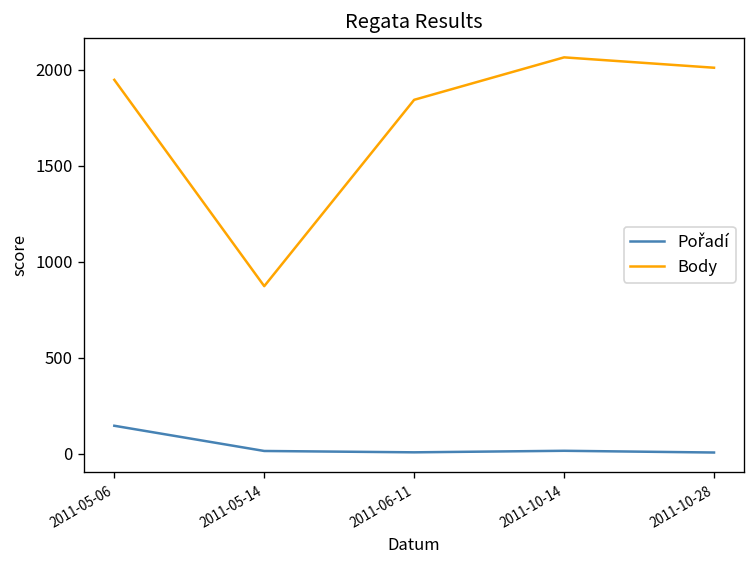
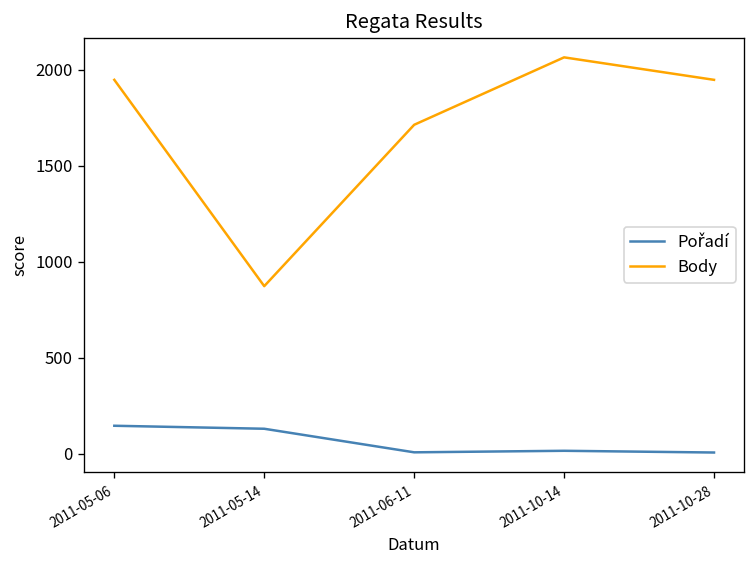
Pořadí, 2011-05-14: 20 -> 130
Body, 2011-06-11: 1840 -> 1710
Body, 2011-10-28: 2010 -> 1950
